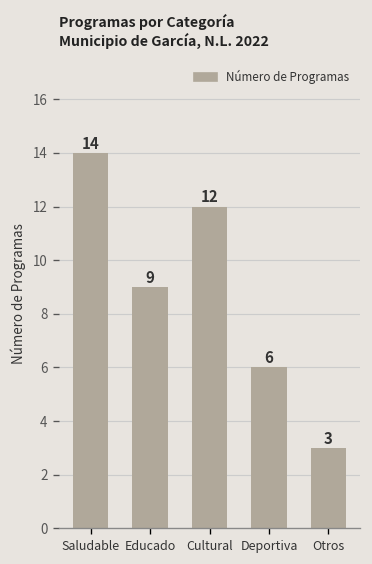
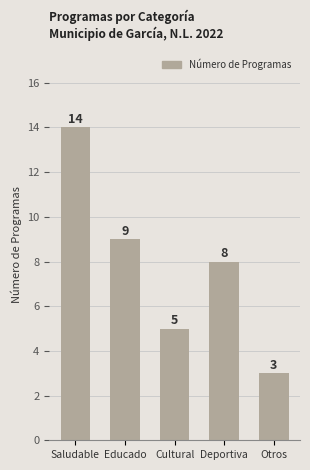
Cultural: 12 -> 5
Deportiva: 6 -> 8
